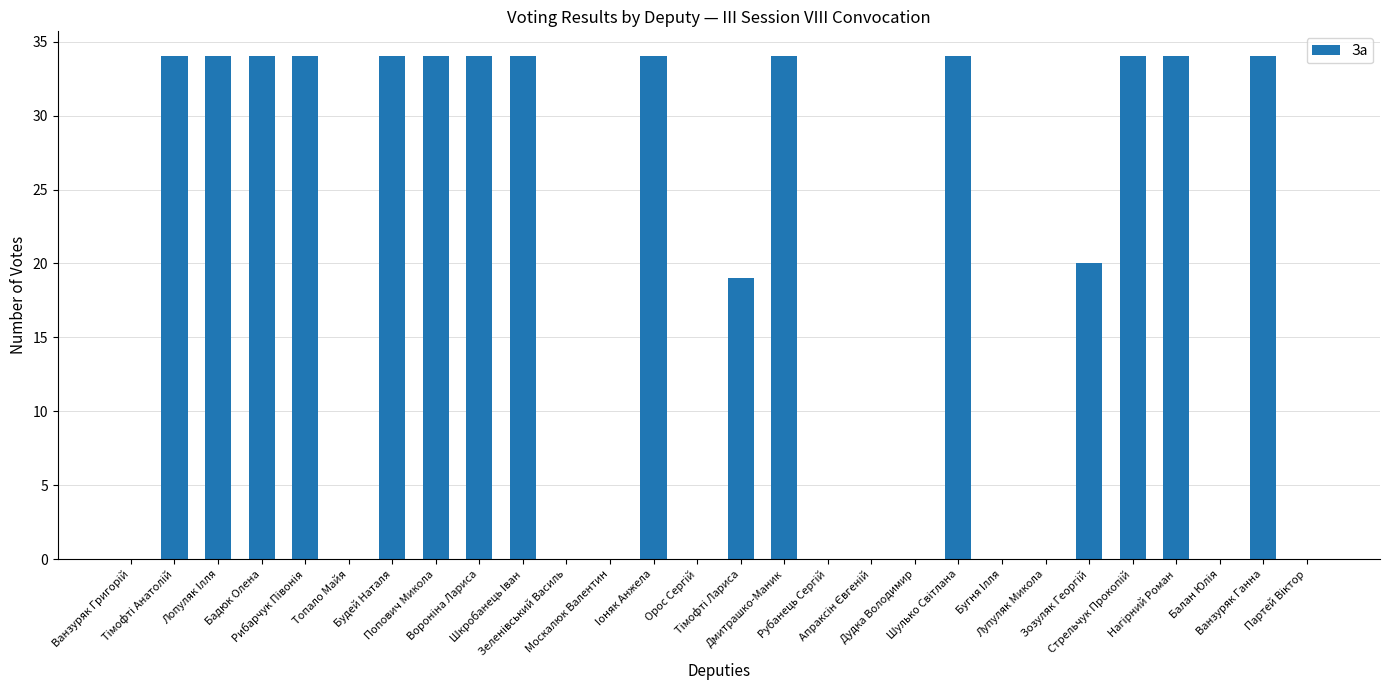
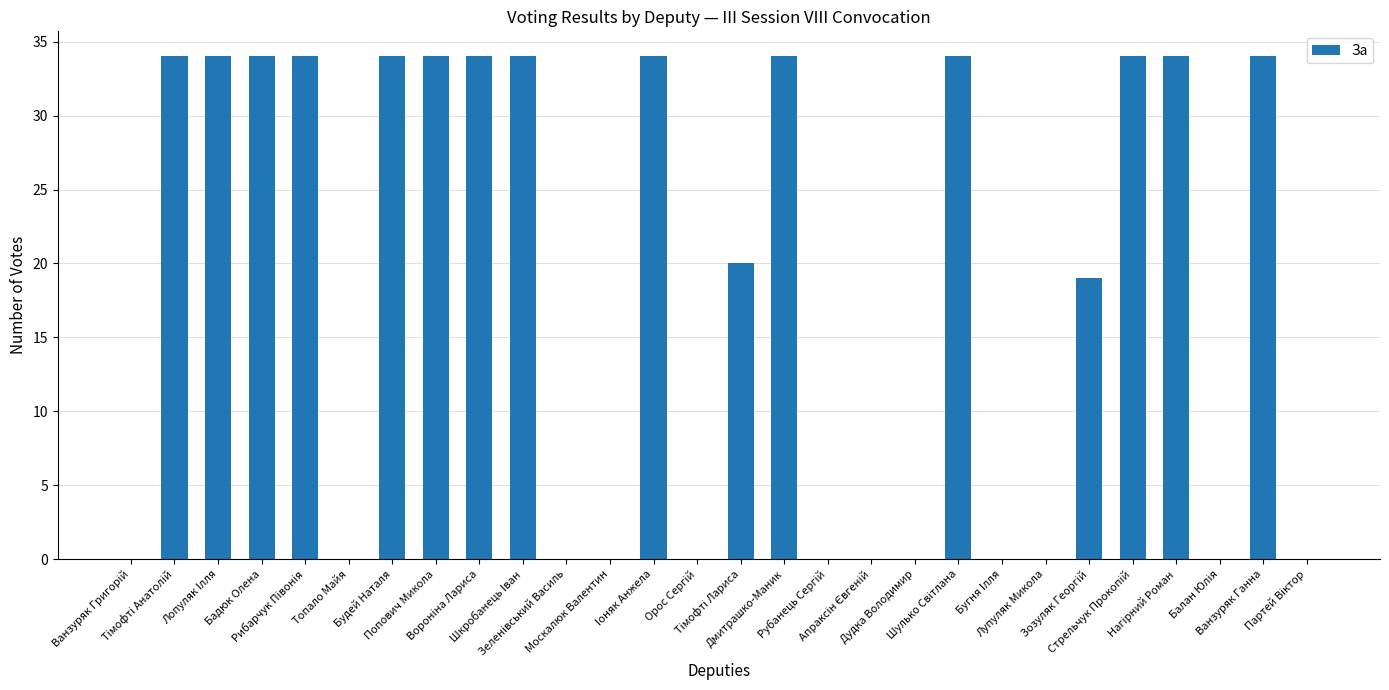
Тімофті Лариса: 19 -> 20
Зозуляк Георгій: 20 -> 19
